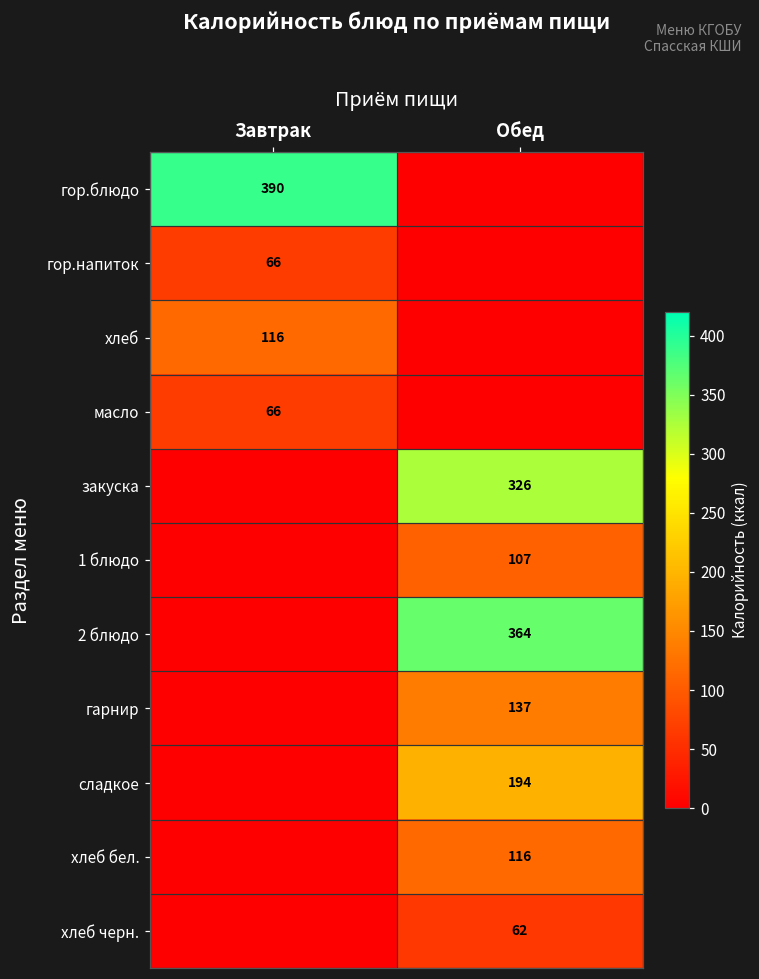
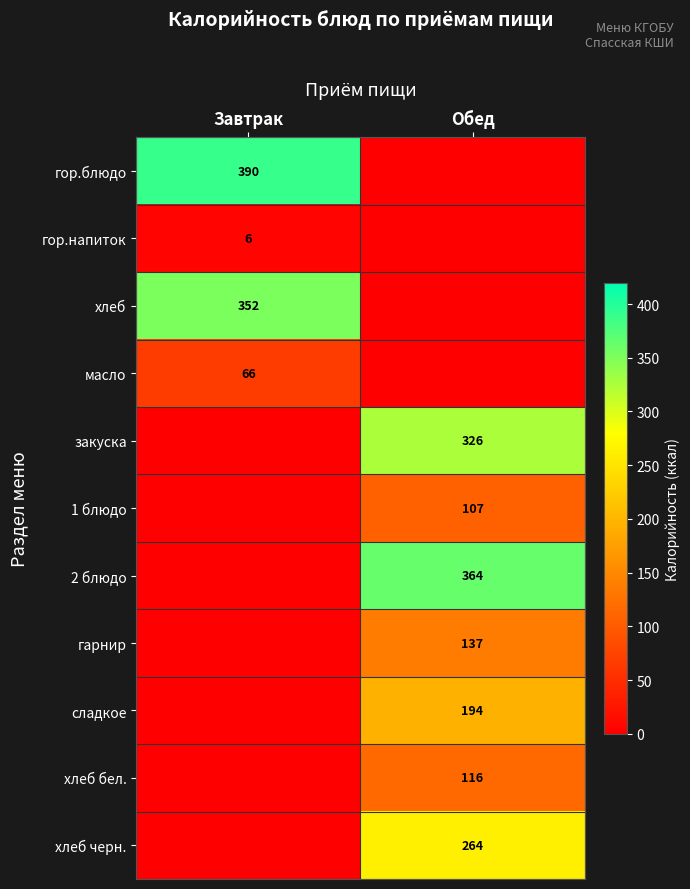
гор.напиток, Завтрак: 66 -> 6
хлеб, Завтрак: 116 -> 352
хлеб черн., Обед: 62 -> 264
